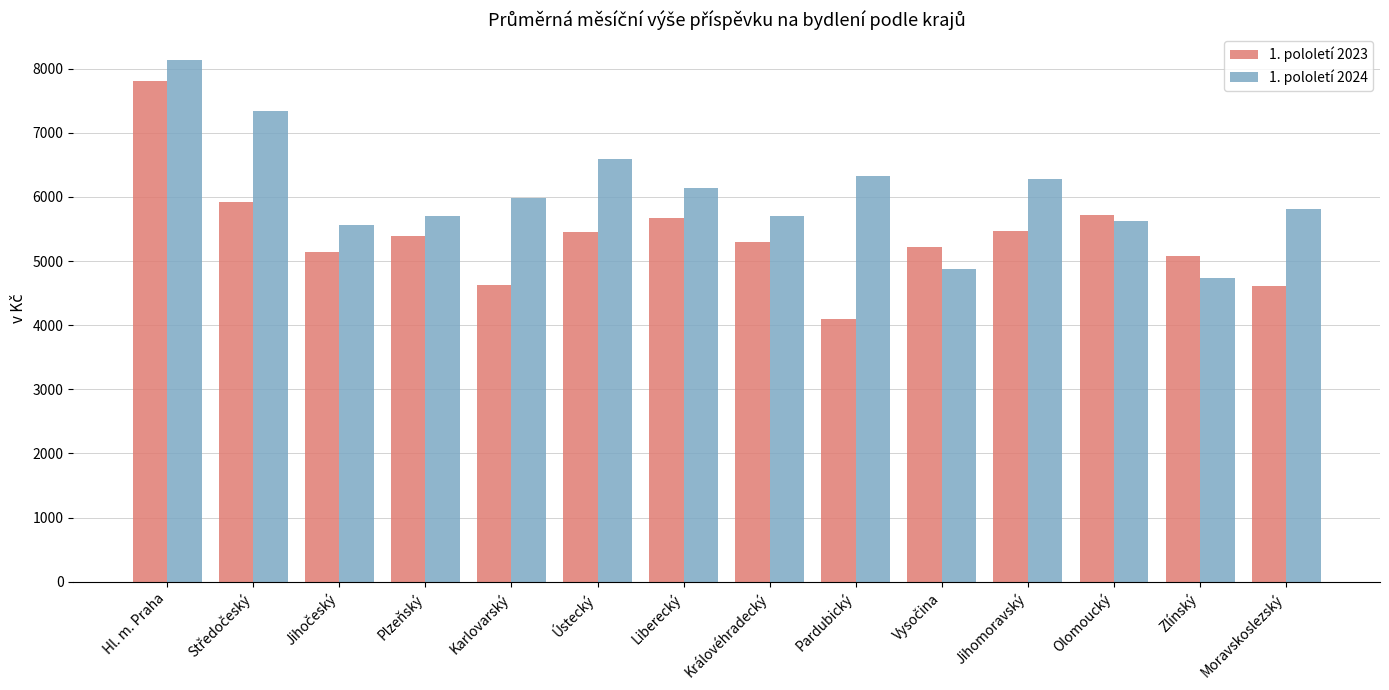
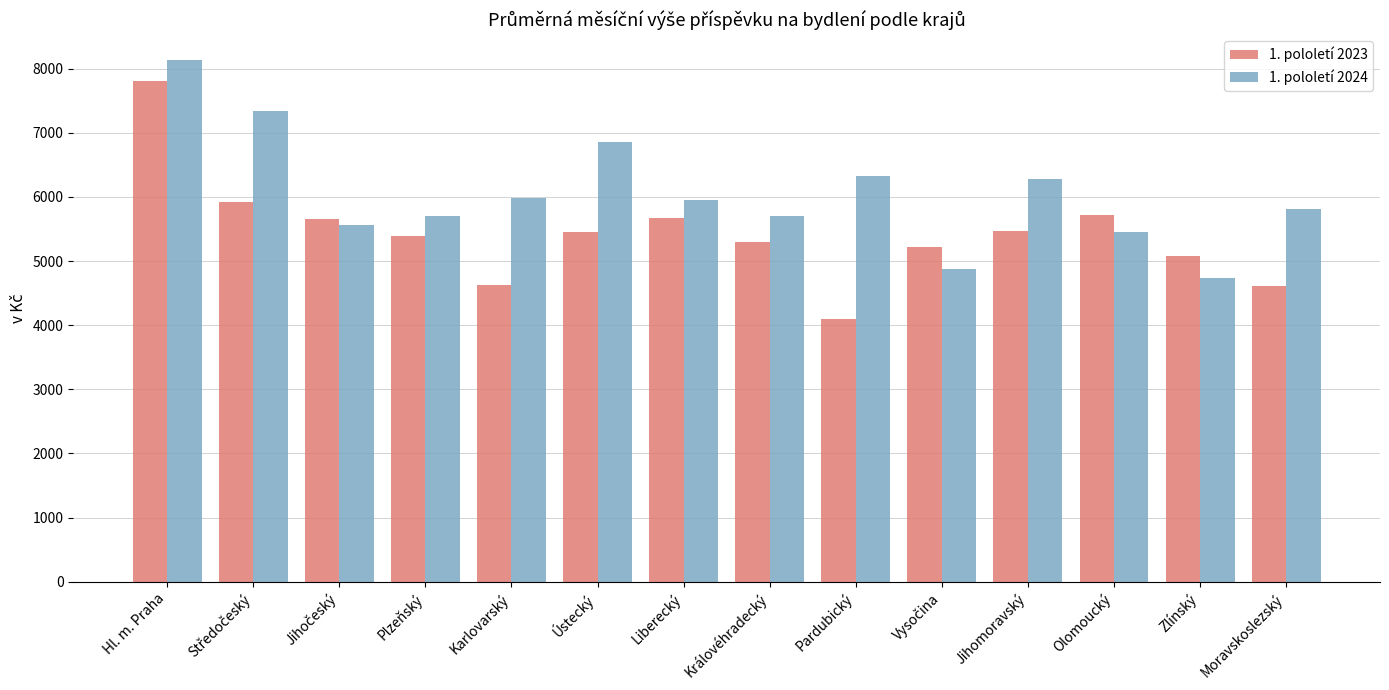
1. pololetí 2023, Jihočeský: 5100 -> 5700
1. pololetí 2024, Ústecký: 6600 -> 6900
1. pololetí 2024, Liberecký: 6100 -> 6000
1. pololetí 2024, Olomoucký: 5600 -> 5500
